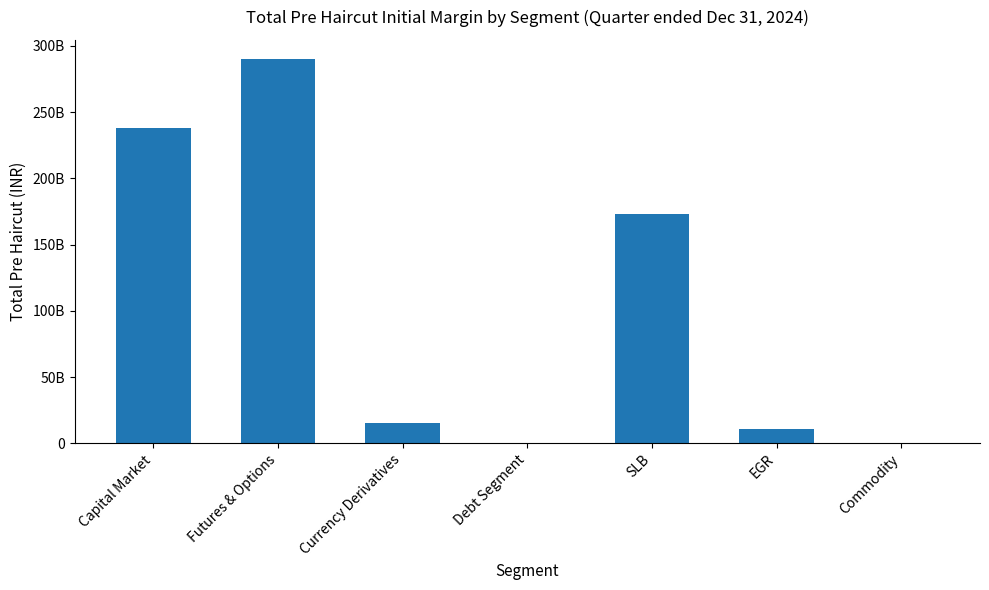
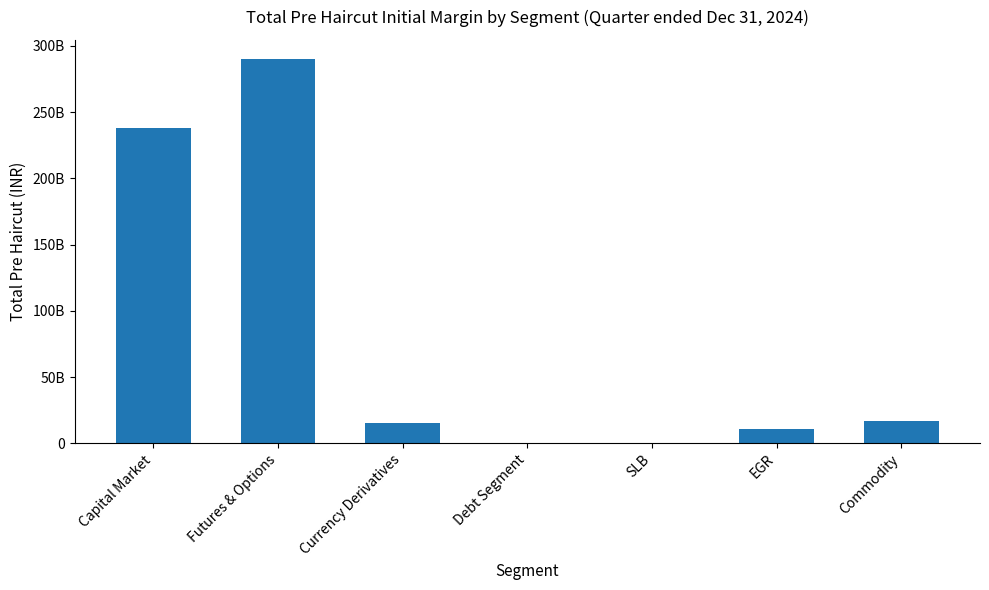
SLB: 173000000000 -> 0
Commodity: 0 -> 17000000000
